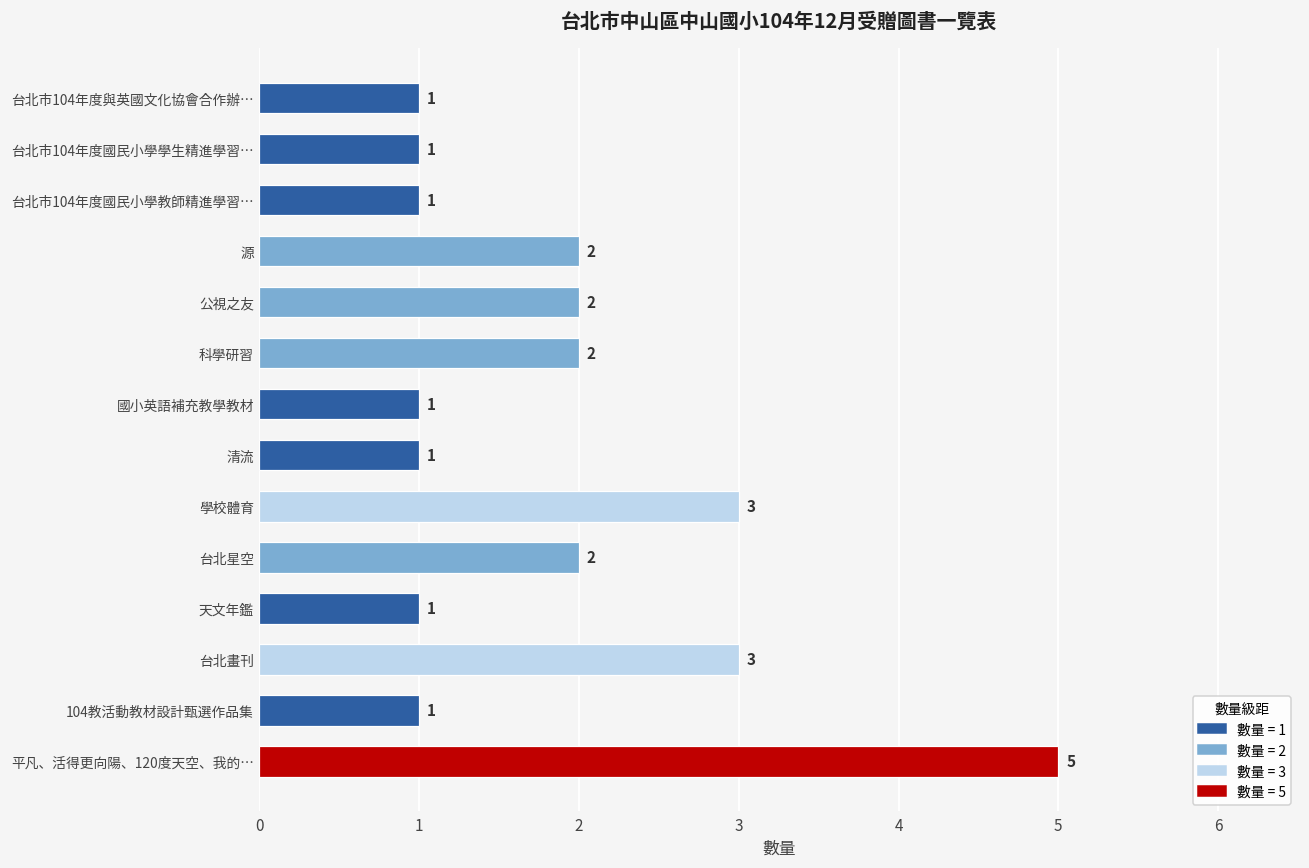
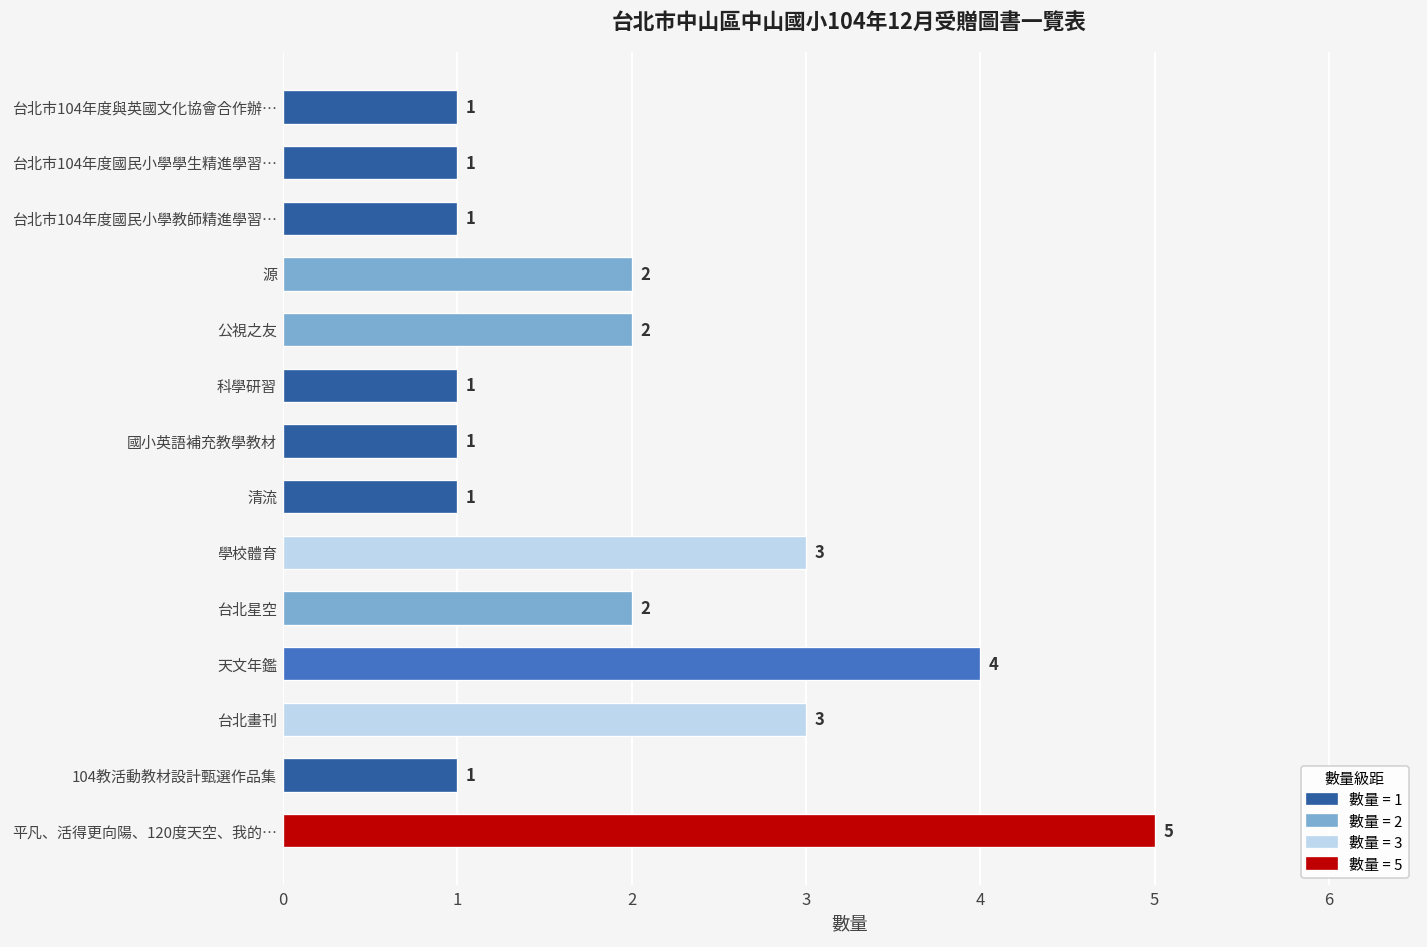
科學研習: 2 -> 1
天文年鑑: 1 -> 4
